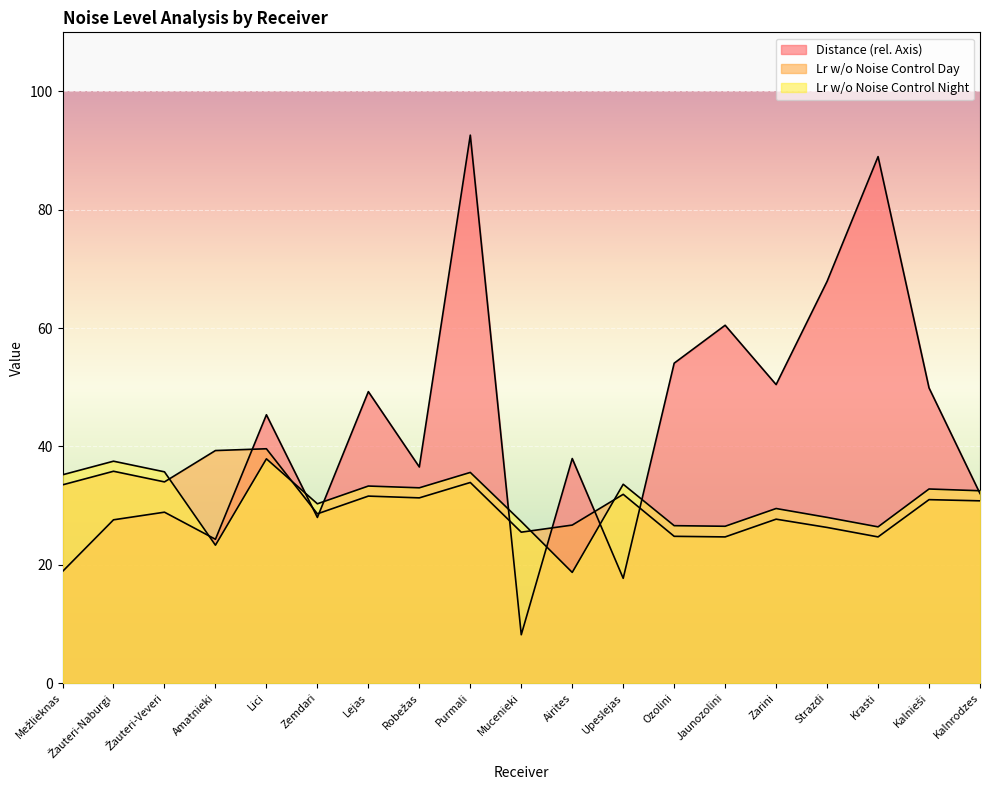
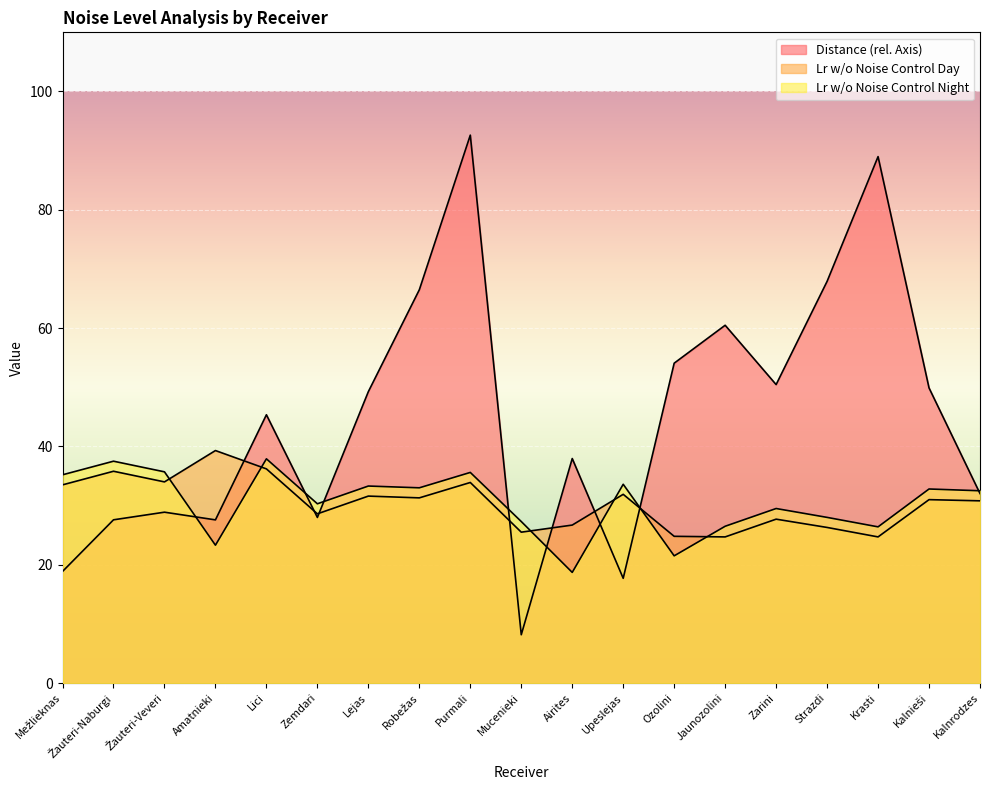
Distance (rel. Axis), Amatnieki: 24 -> 28
Lr w/o Noise Control Day, Lici: 40 -> 36
Distance (rel. Axis), Robežas: 37 -> 66
Lr w/o Noise Control Night, Ozolini: 27 -> 22
